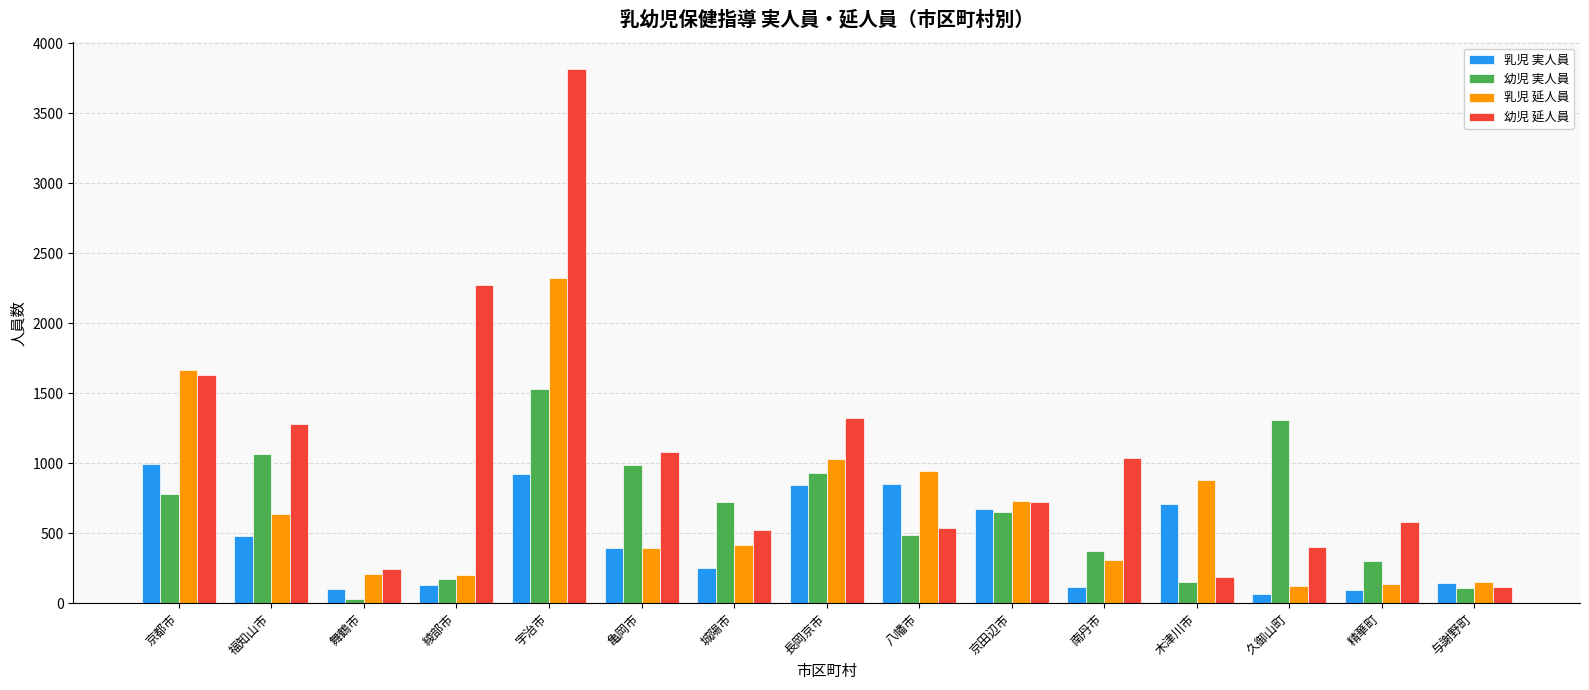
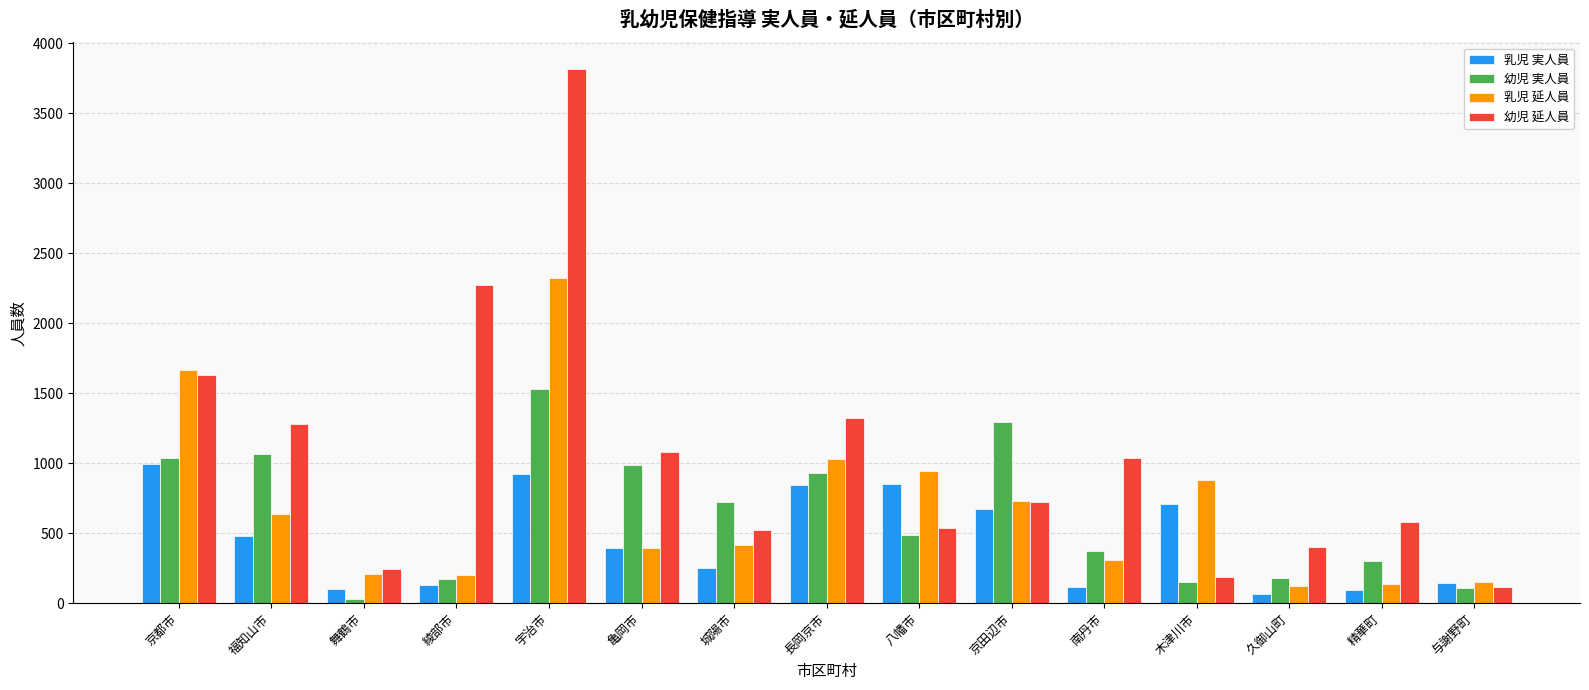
幼児 実人員, 京都市: 780 -> 1030
幼児 実人員, 京田辺市: 650 -> 1300
幼児 実人員, 久御山町: 1310 -> 180
